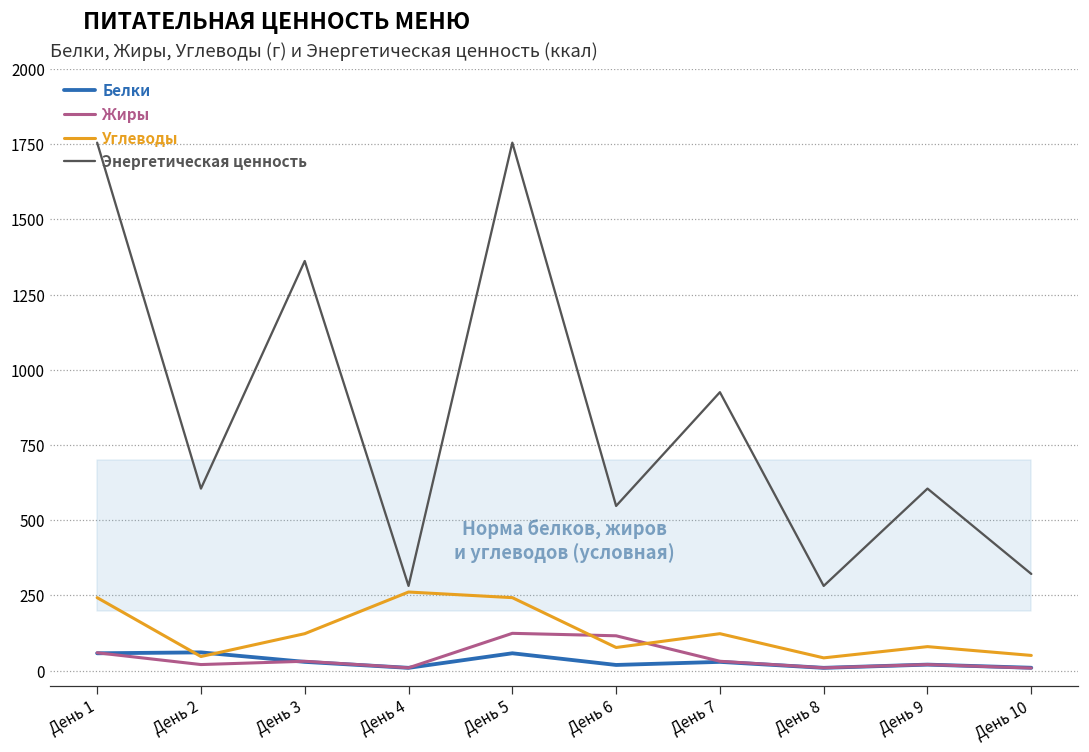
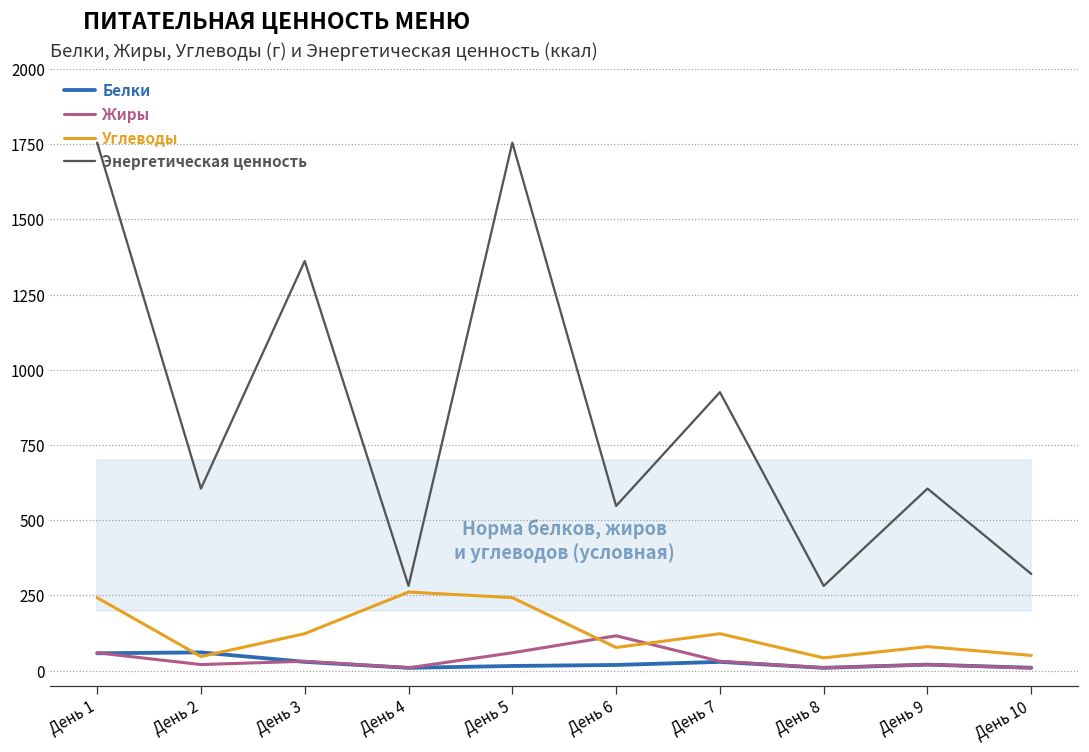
Белки, День 5: 60 -> 20
Жиры, День 5: 120 -> 60
